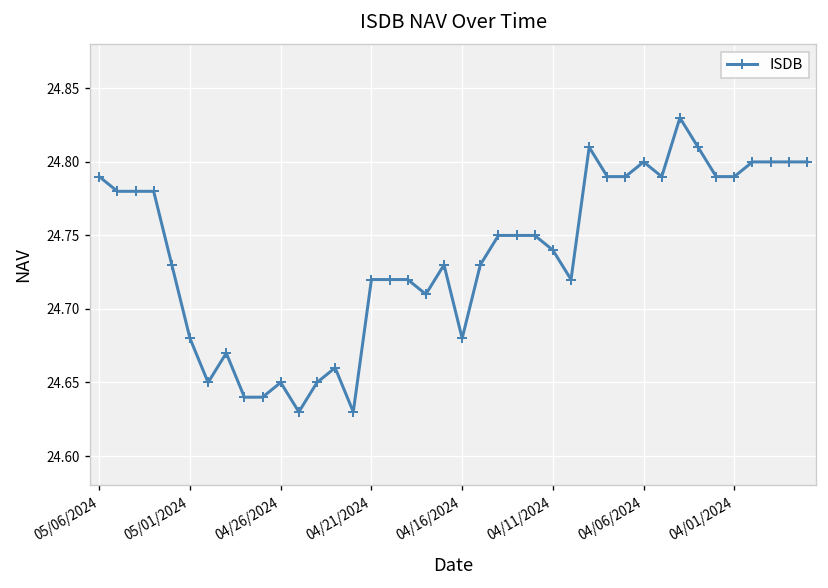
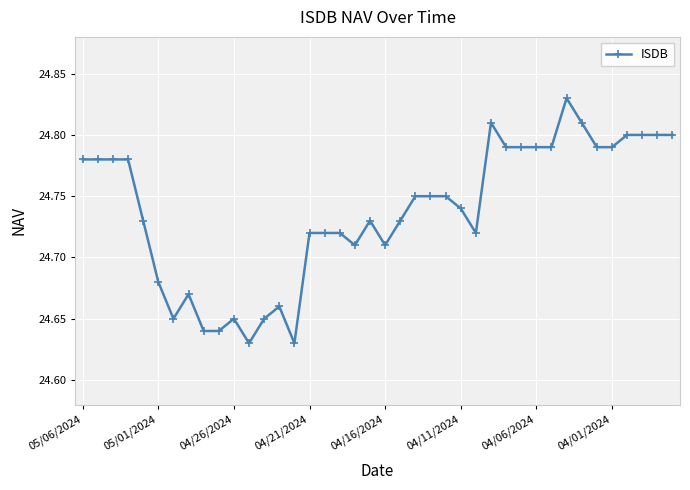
05/06/2024: 24.79 -> 24.78
04/16/2024: 24.68 -> 24.71
04/06/2024: 24.80 -> 24.79
